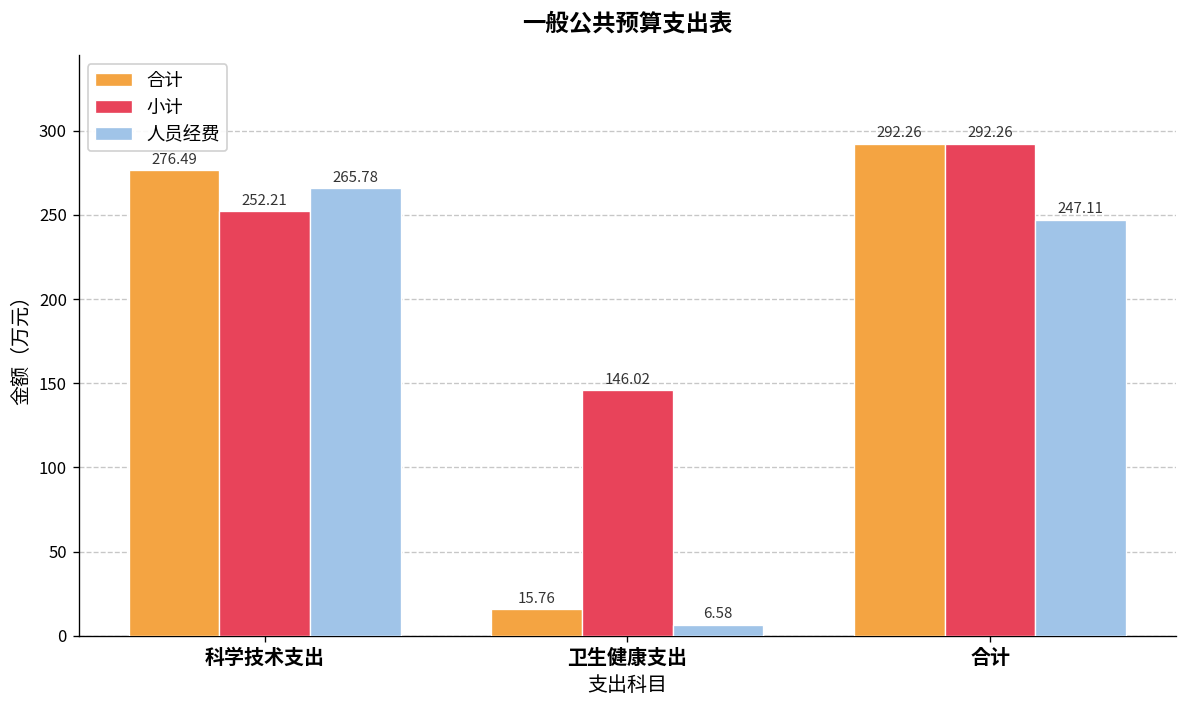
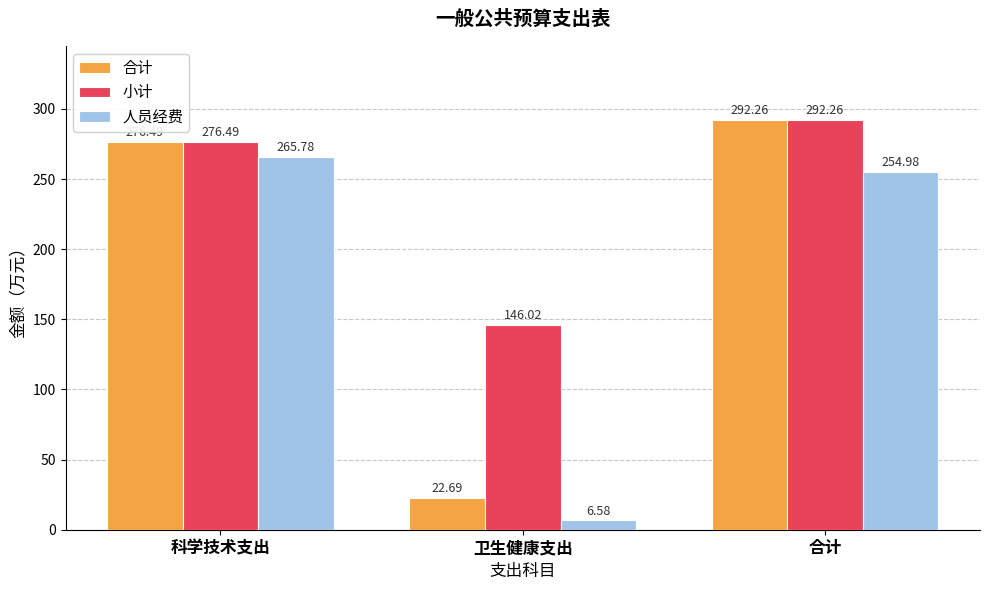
小计, 科学技术支出: 252.21 -> 276.49
合计, 卫生健康支出: 15.76 -> 22.69
人员经费, 合计: 247.11 -> 254.98
